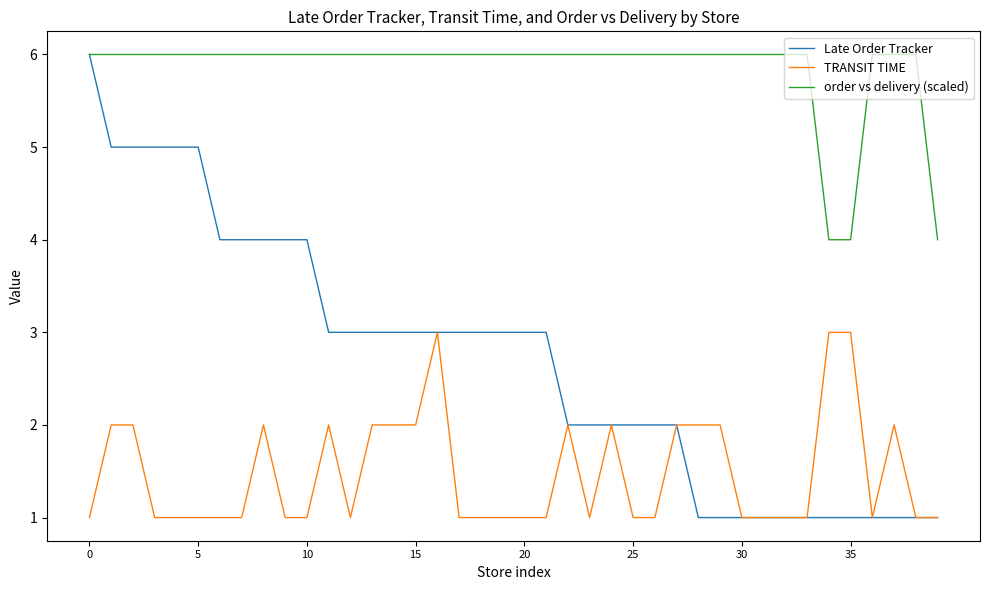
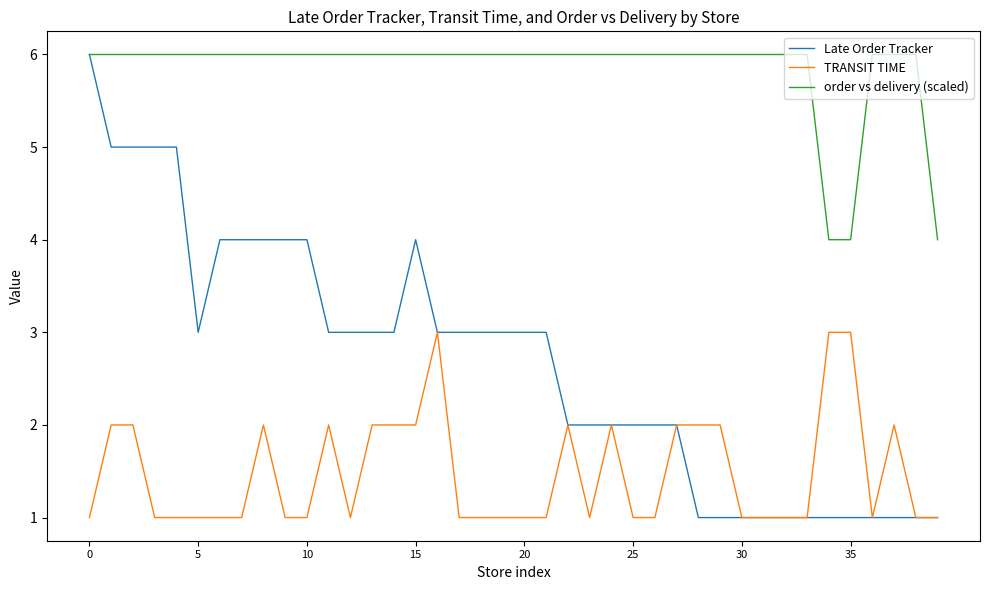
Late Order Tracker, 5: 5 -> 3
Late Order Tracker, 15: 3 -> 4
